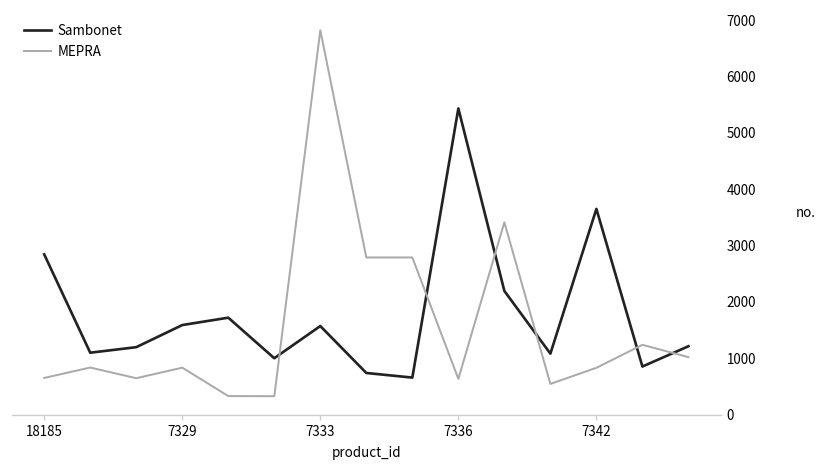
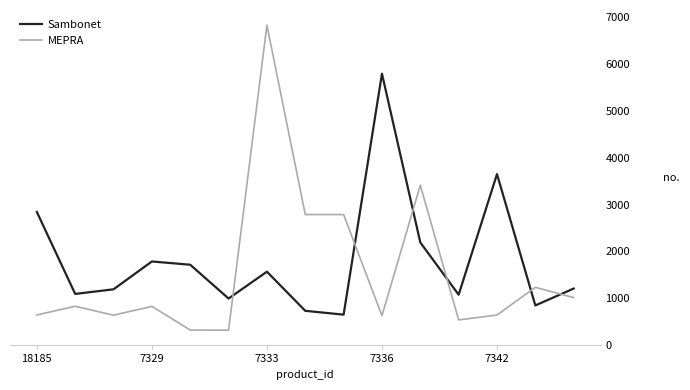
Sambonet, 7329: 1600 -> 1800
Sambonet, 7336: 5400 -> 5800
MEPRA, 7342: 800 -> 600
